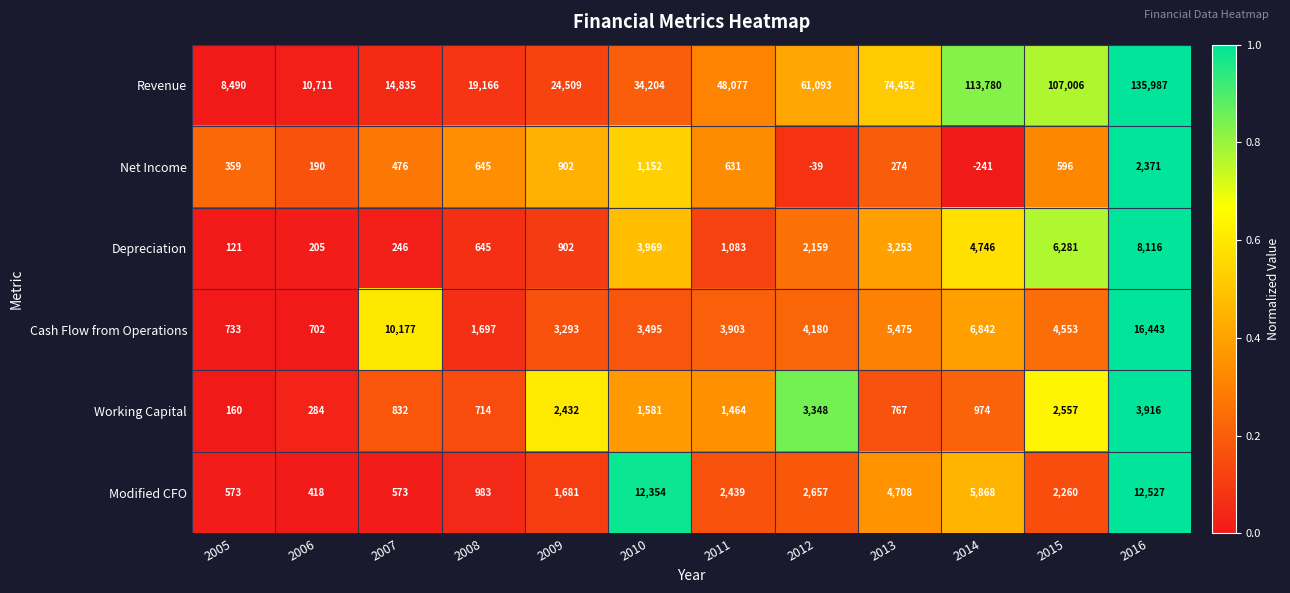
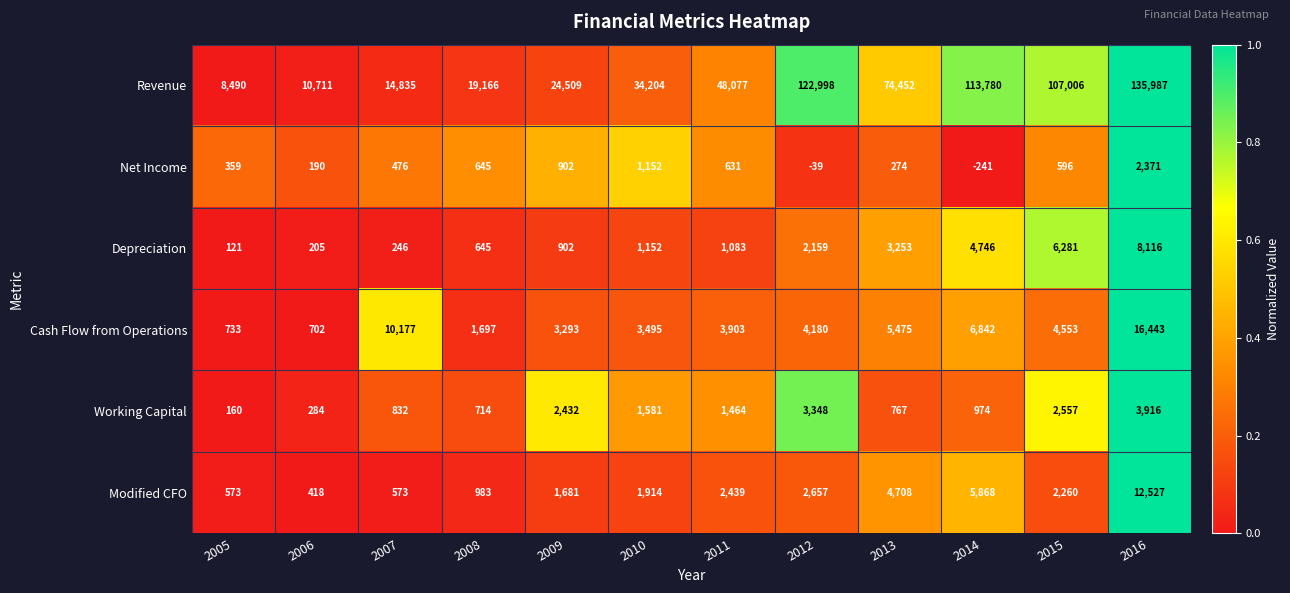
Revenue, 2012: 61,093 -> 122,998
Depreciation, 2010: 3,969 -> 1,152
Modified CFO, 2010: 12,354 -> 1,914
